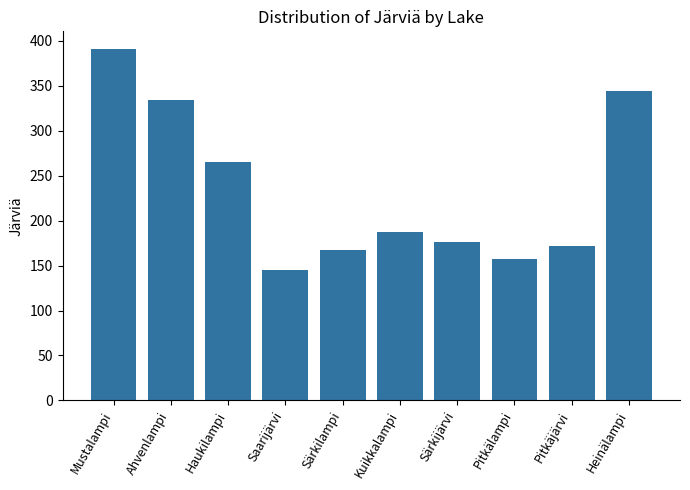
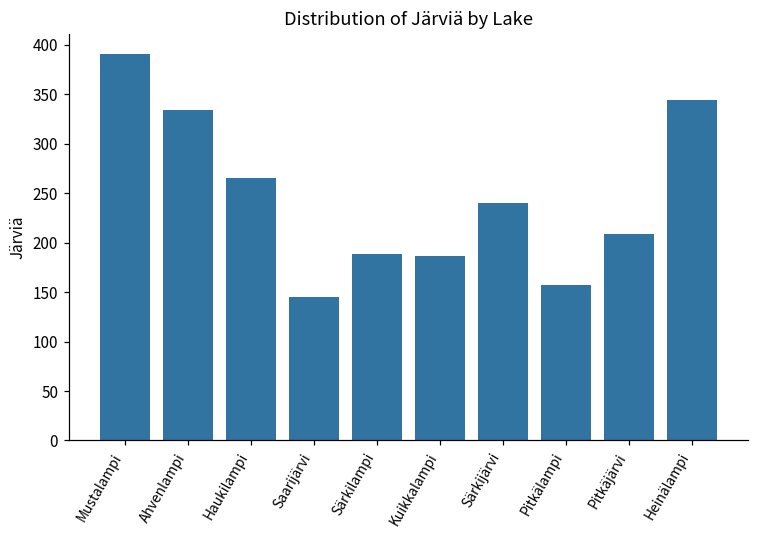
Särkilampi: 170 -> 190
Särkijärvi: 180 -> 240
Pitkäjärvi: 170 -> 210
